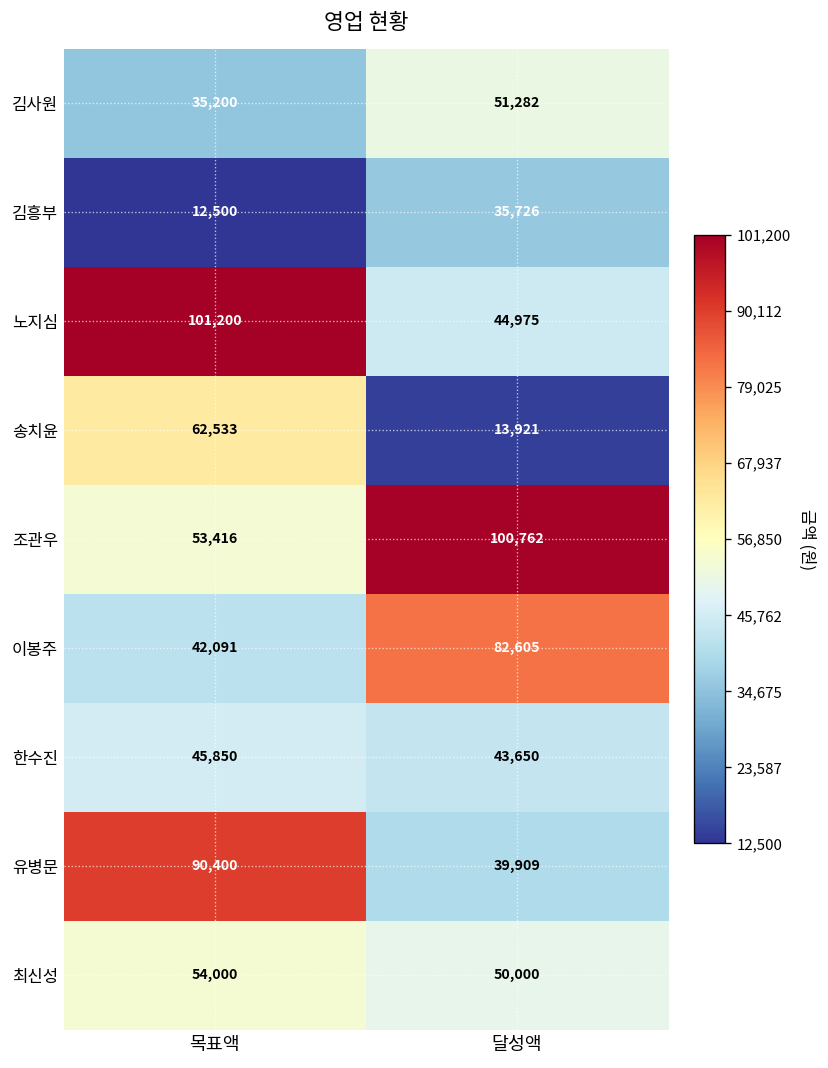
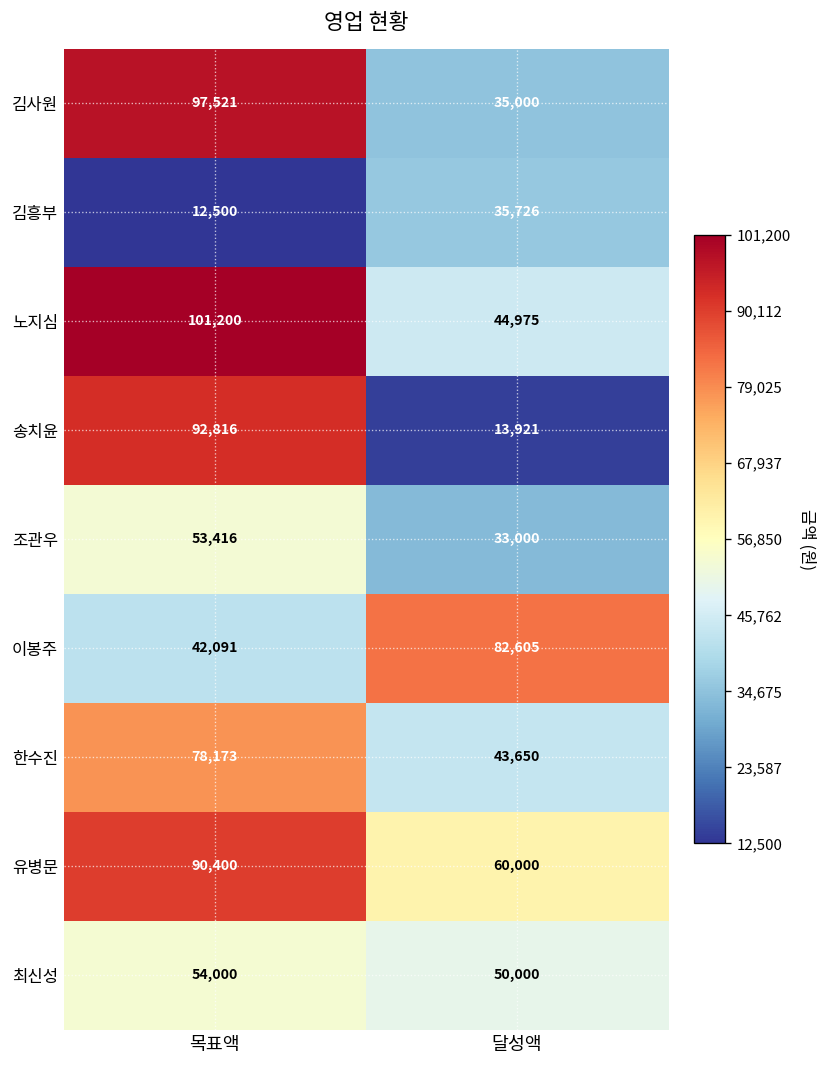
김사원, 목표액: 35,200 -> 97,521
김사원, 달성액: 51,282 -> 35,000
송치윤, 목표액: 62,533 -> 92,816
조관우, 달성액: 100,762 -> 33,000
한수진, 목표액: 45,850 -> 78,173
유병문, 달성액: 39,909 -> 60,000
